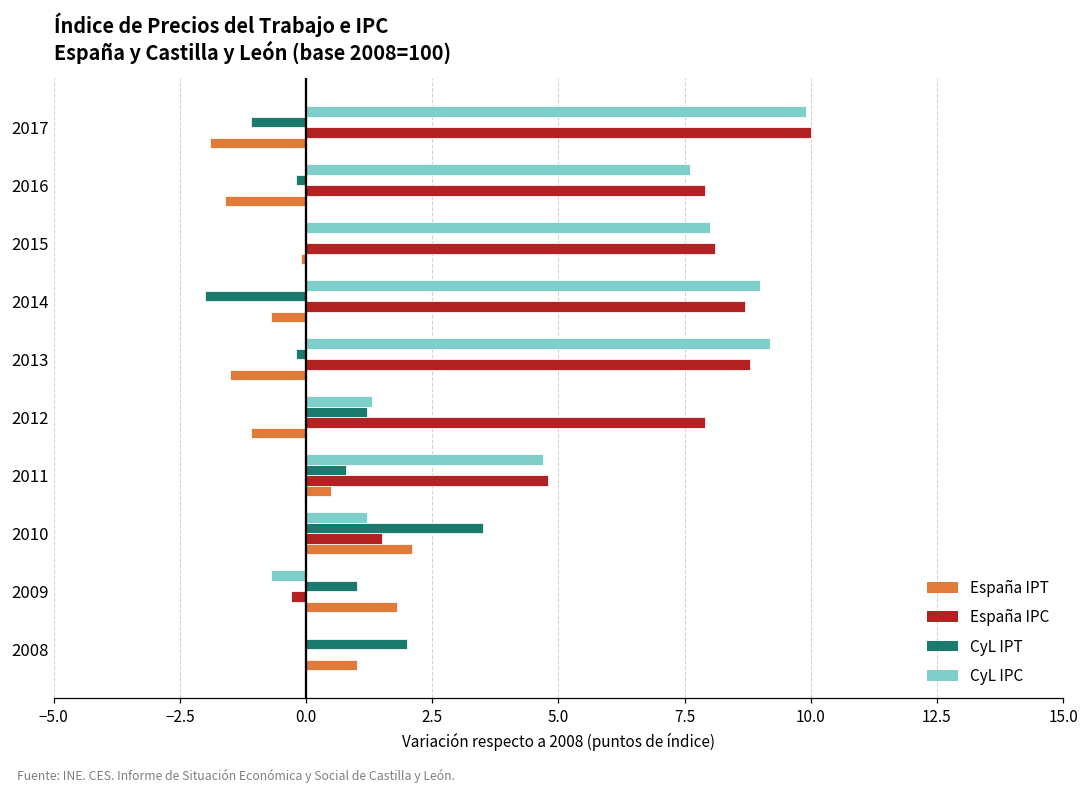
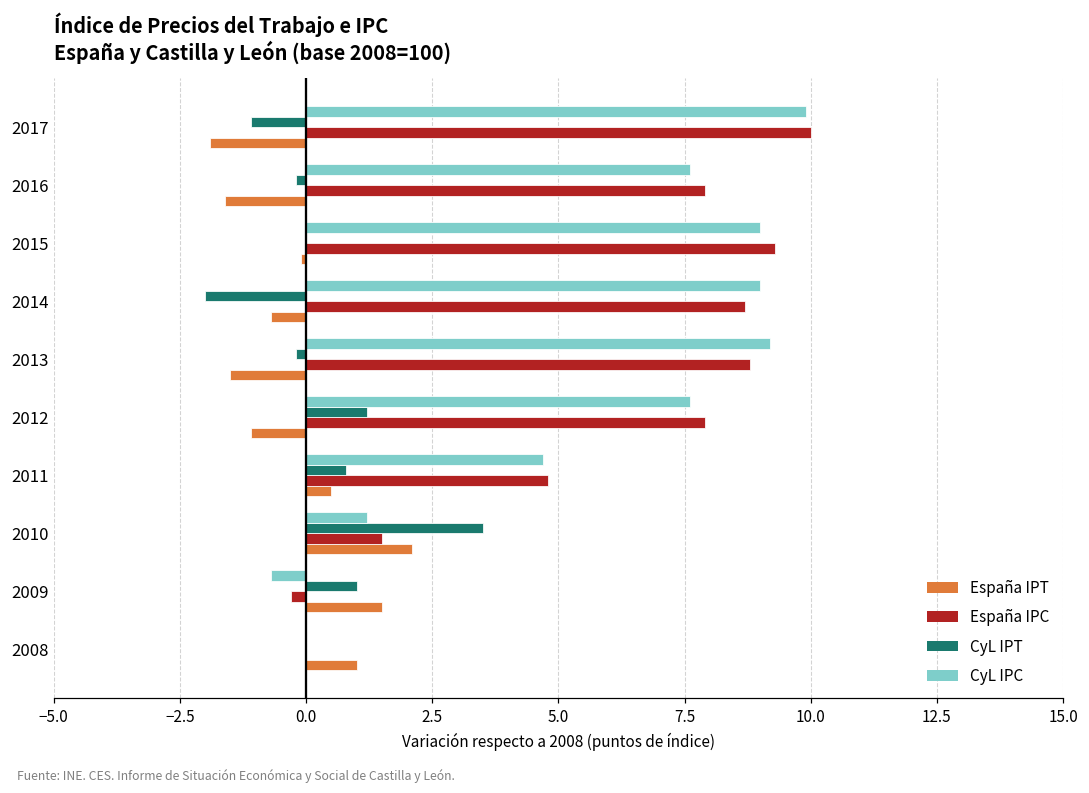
CyL IPC, 2015: 8.0 -> 9.0
España IPC, 2015: 8.1 -> 9.3
CyL IPC, 2012: 1.3 -> 7.6
España IPT, 2009: 1.8 -> 1.5
CyL IPT, 2008: 2.0 -> 0.0
